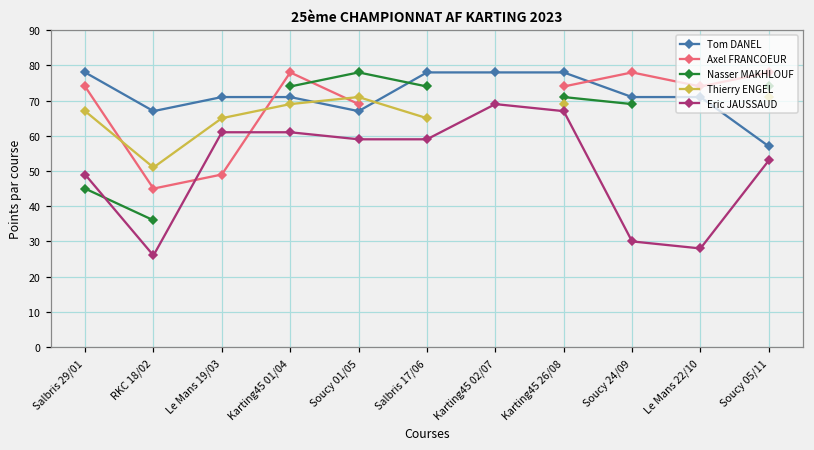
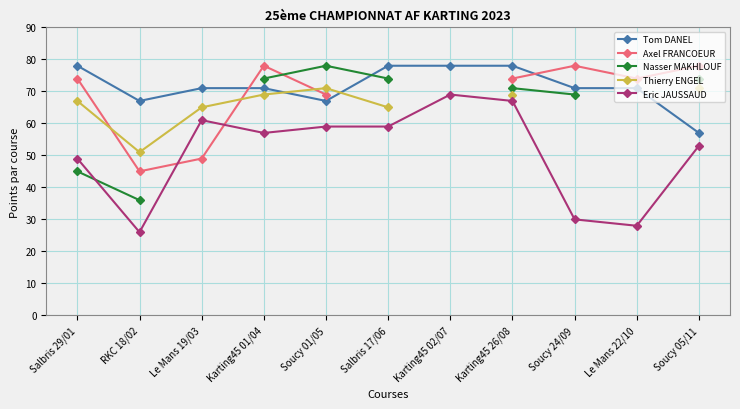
Eric JAUSSAUD, Karting45 01/04: 61 -> 57
